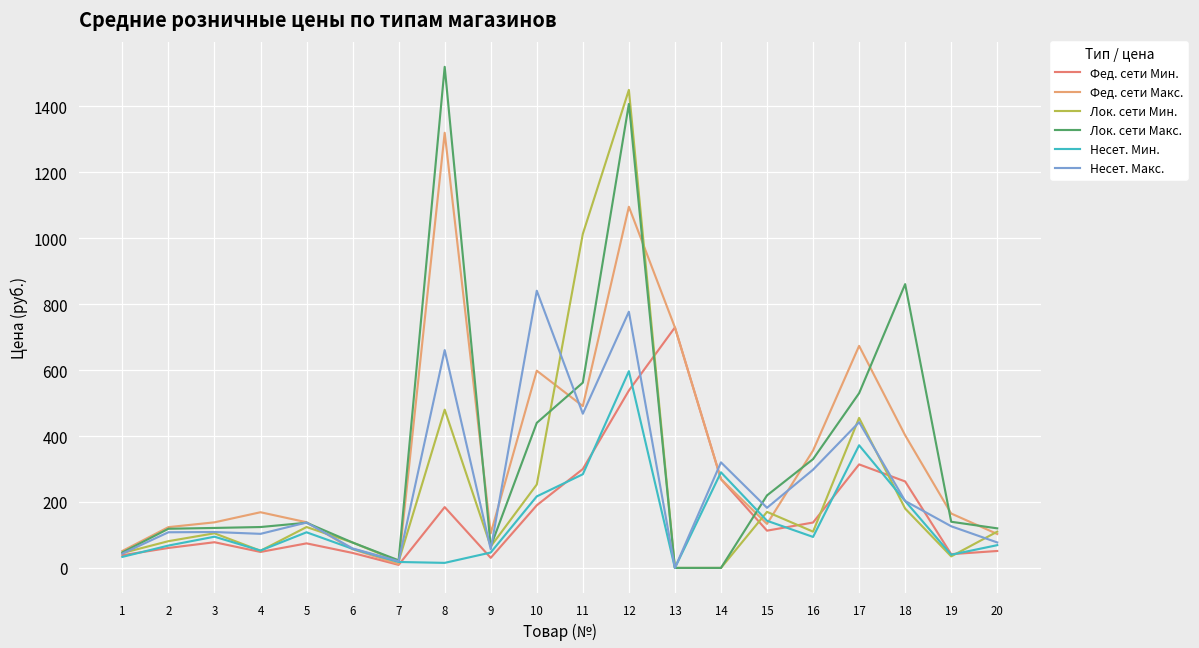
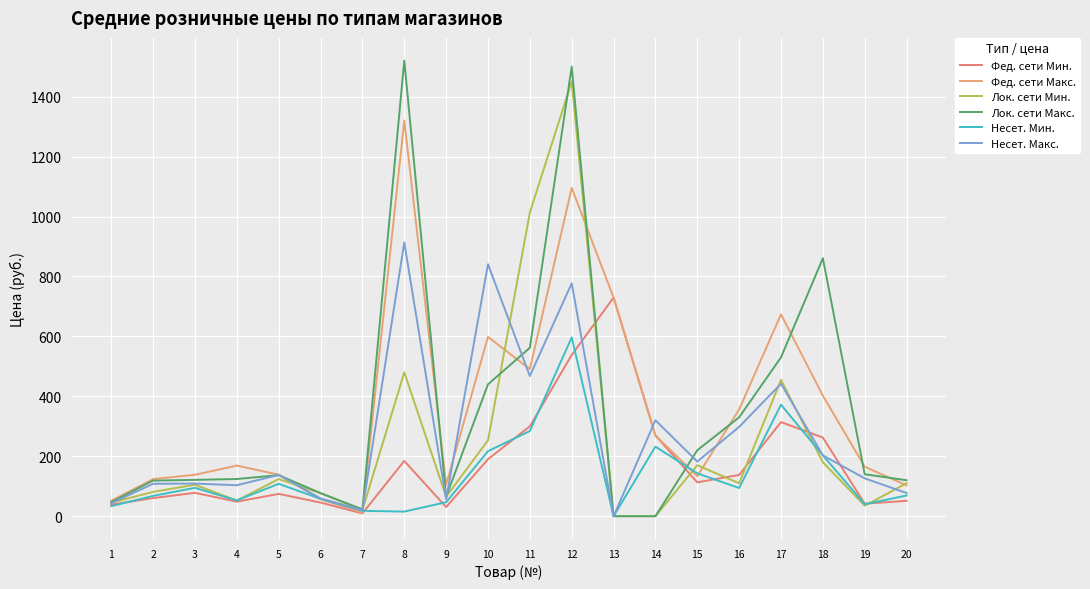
Несет. Макс., 8: 660 -> 910
Лок. сети Макс., 12: 1410 -> 1500
Несет. Мин., 14: 290 -> 230
